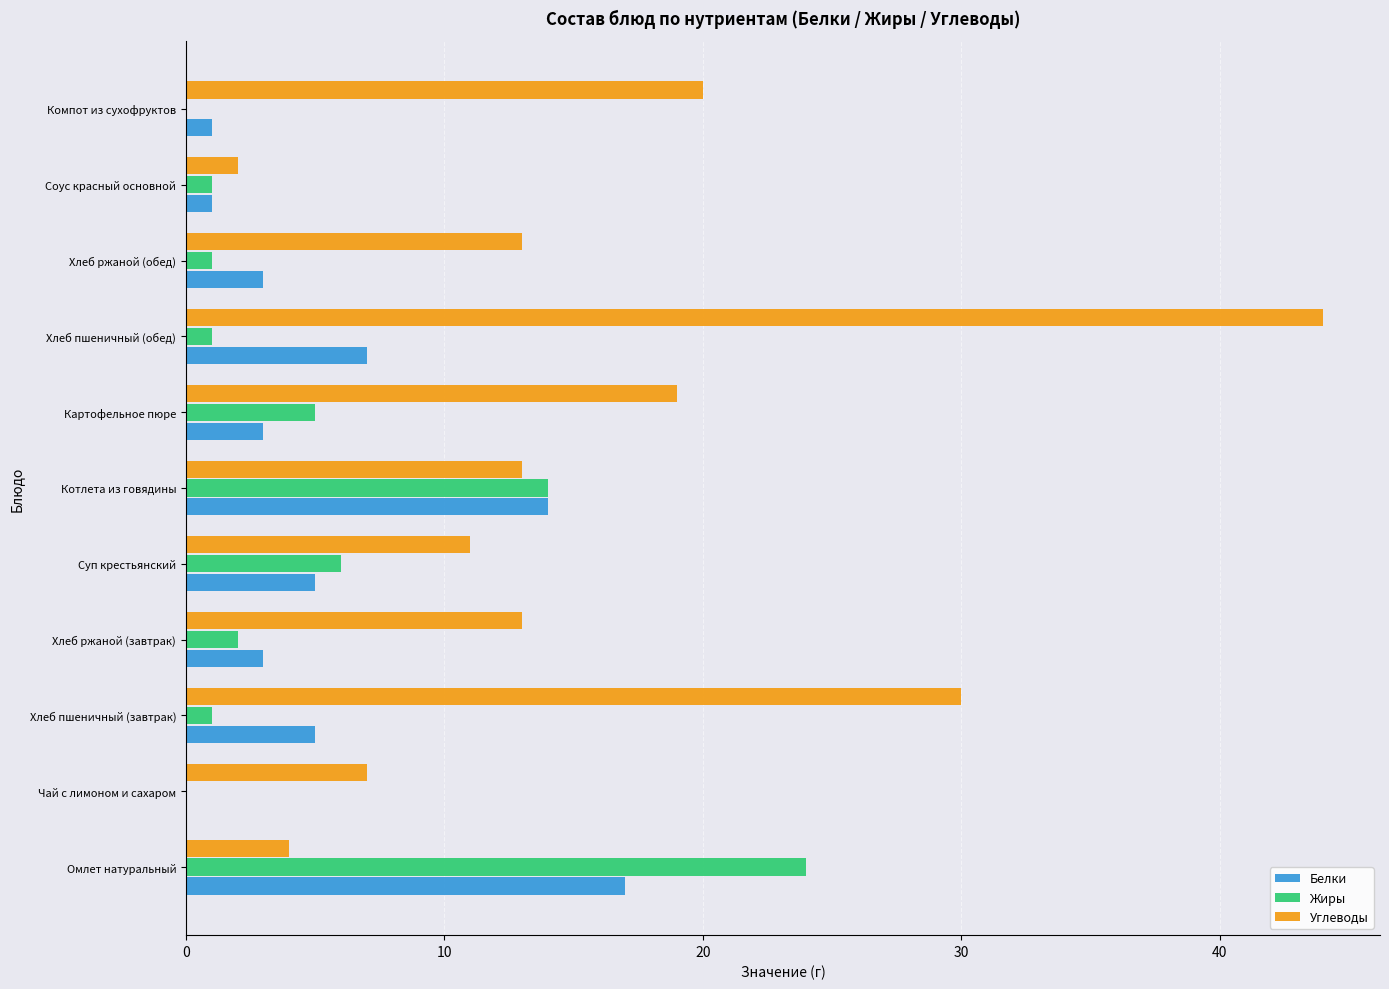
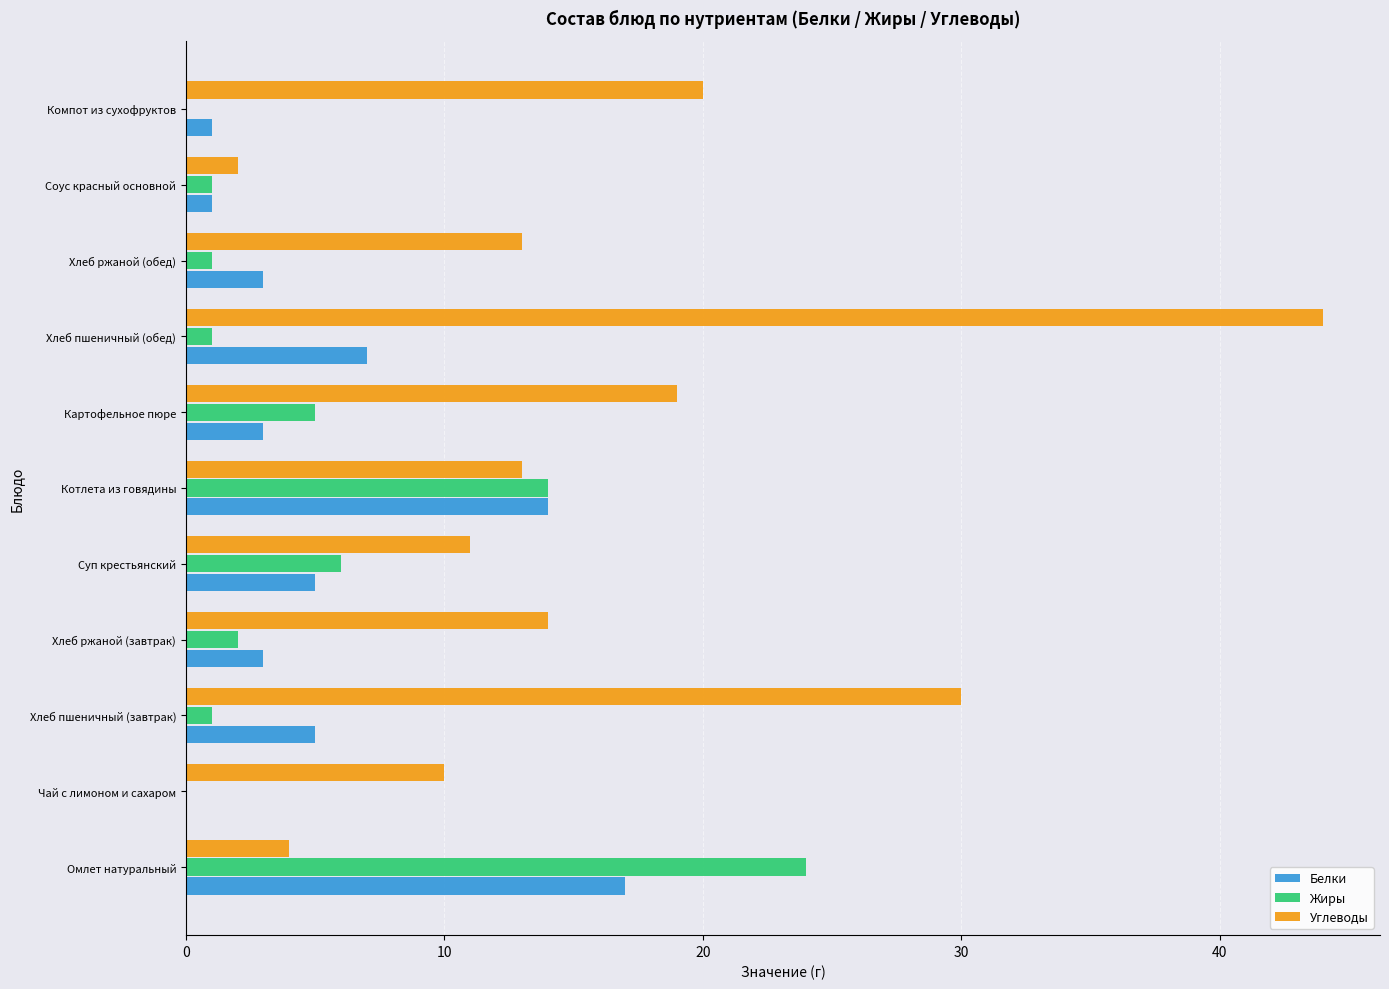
Углеводы, Хлеб ржаной (завтрак): 13 -> 14
Углеводы, Чай с лимоном и сахаром: 7 -> 10
